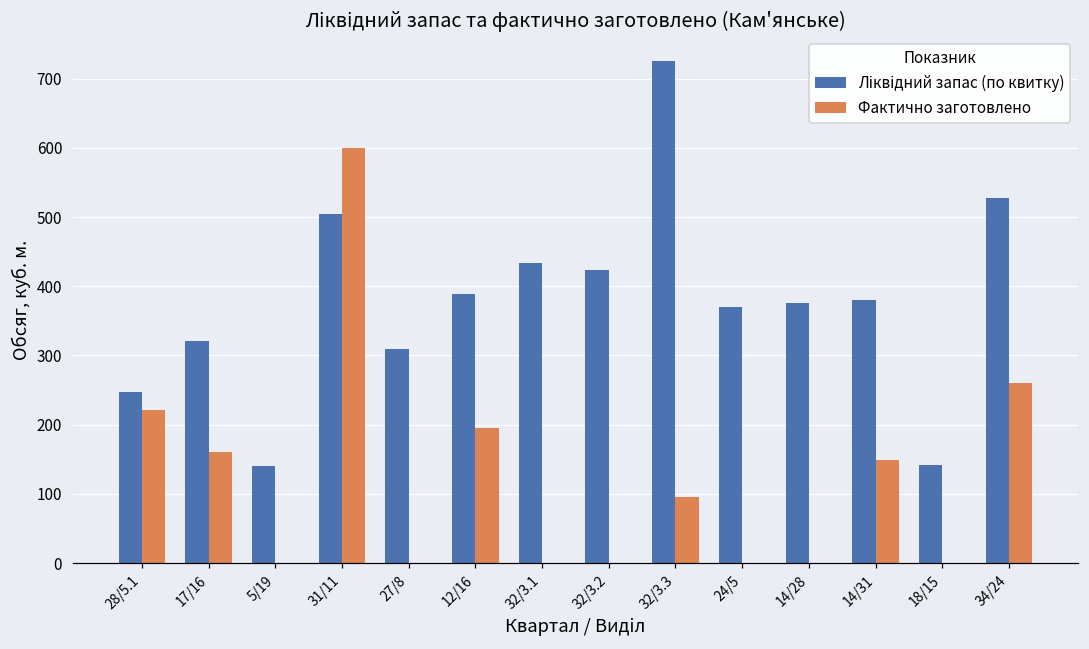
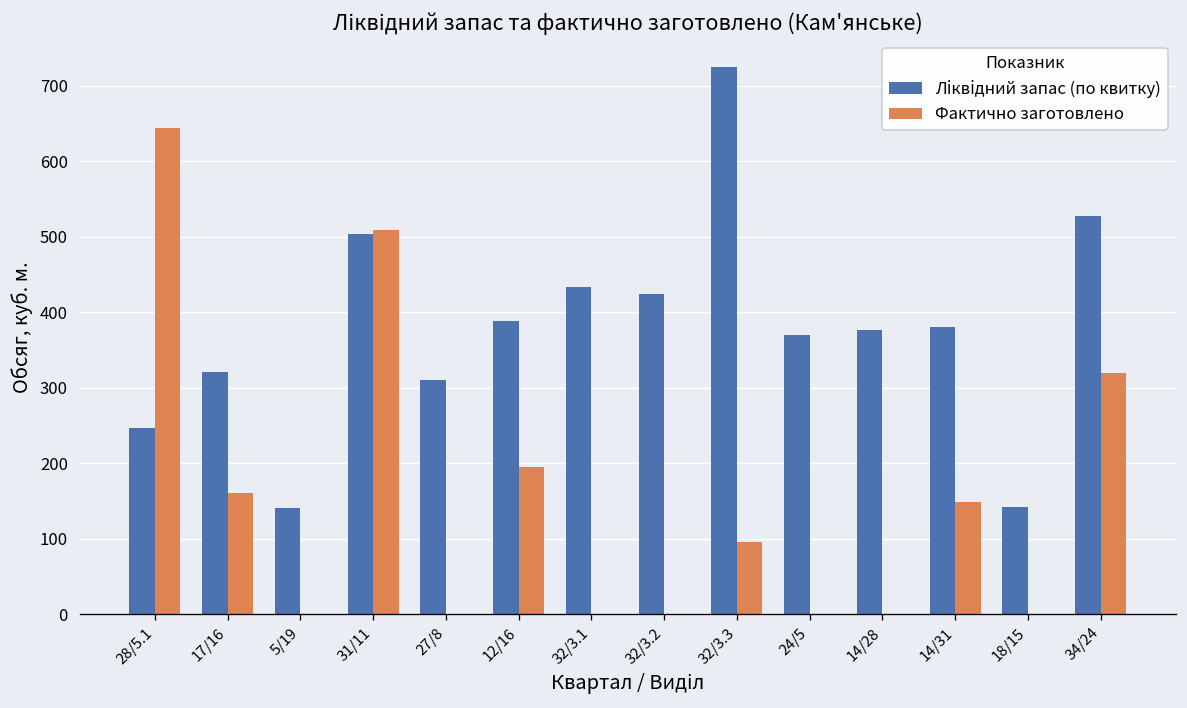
Фактично заготовлено, 28/5.1: 220 -> 640
Фактично заготовлено, 31/11: 600 -> 510
Фактично заготовлено, 34/24: 260 -> 320
